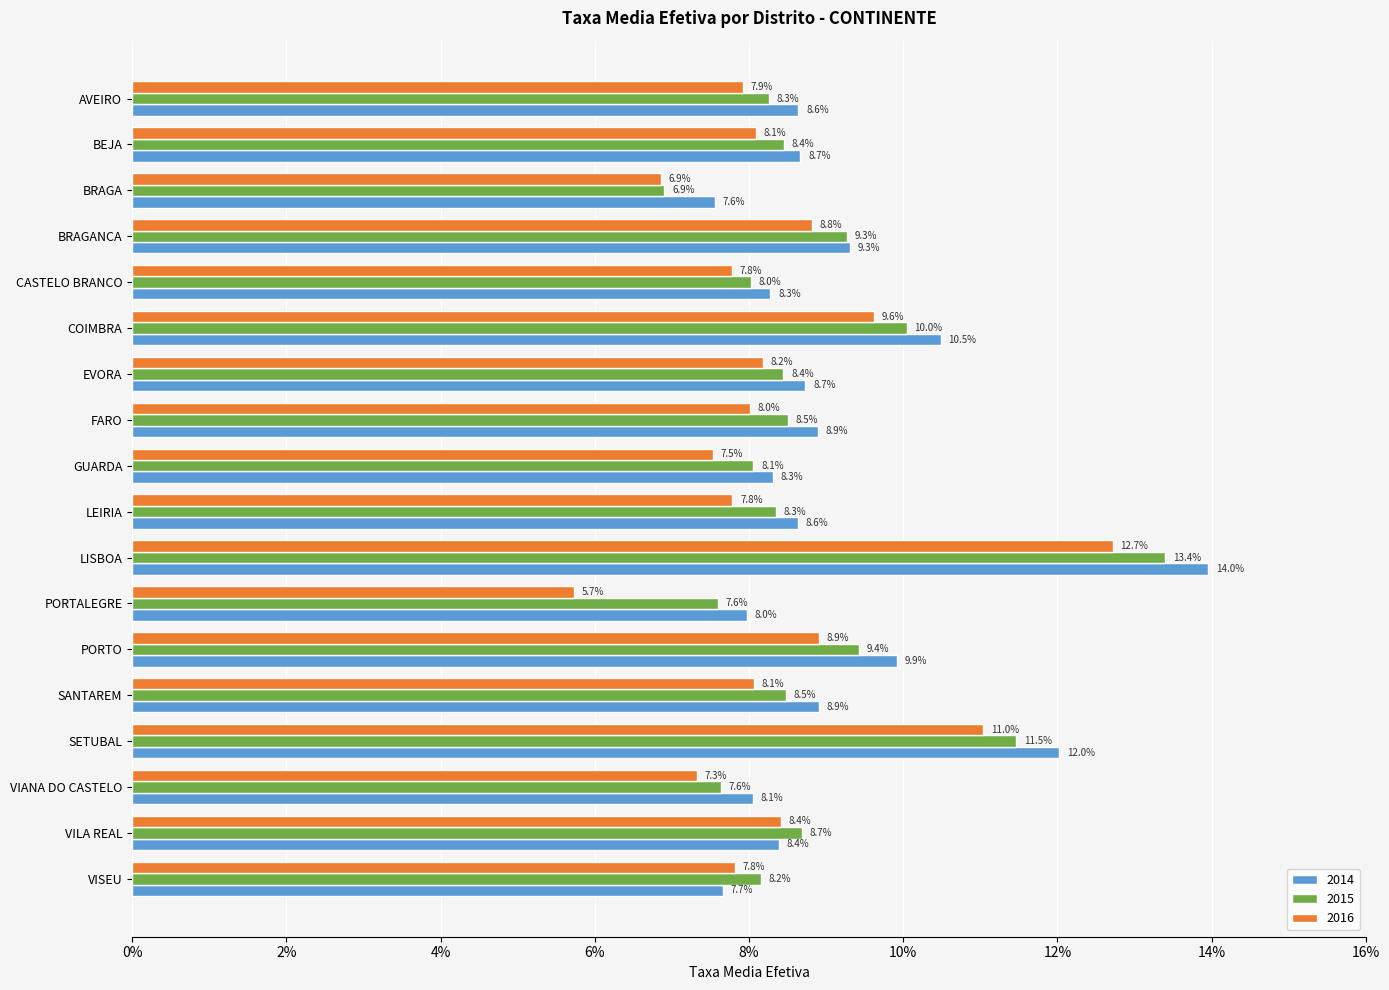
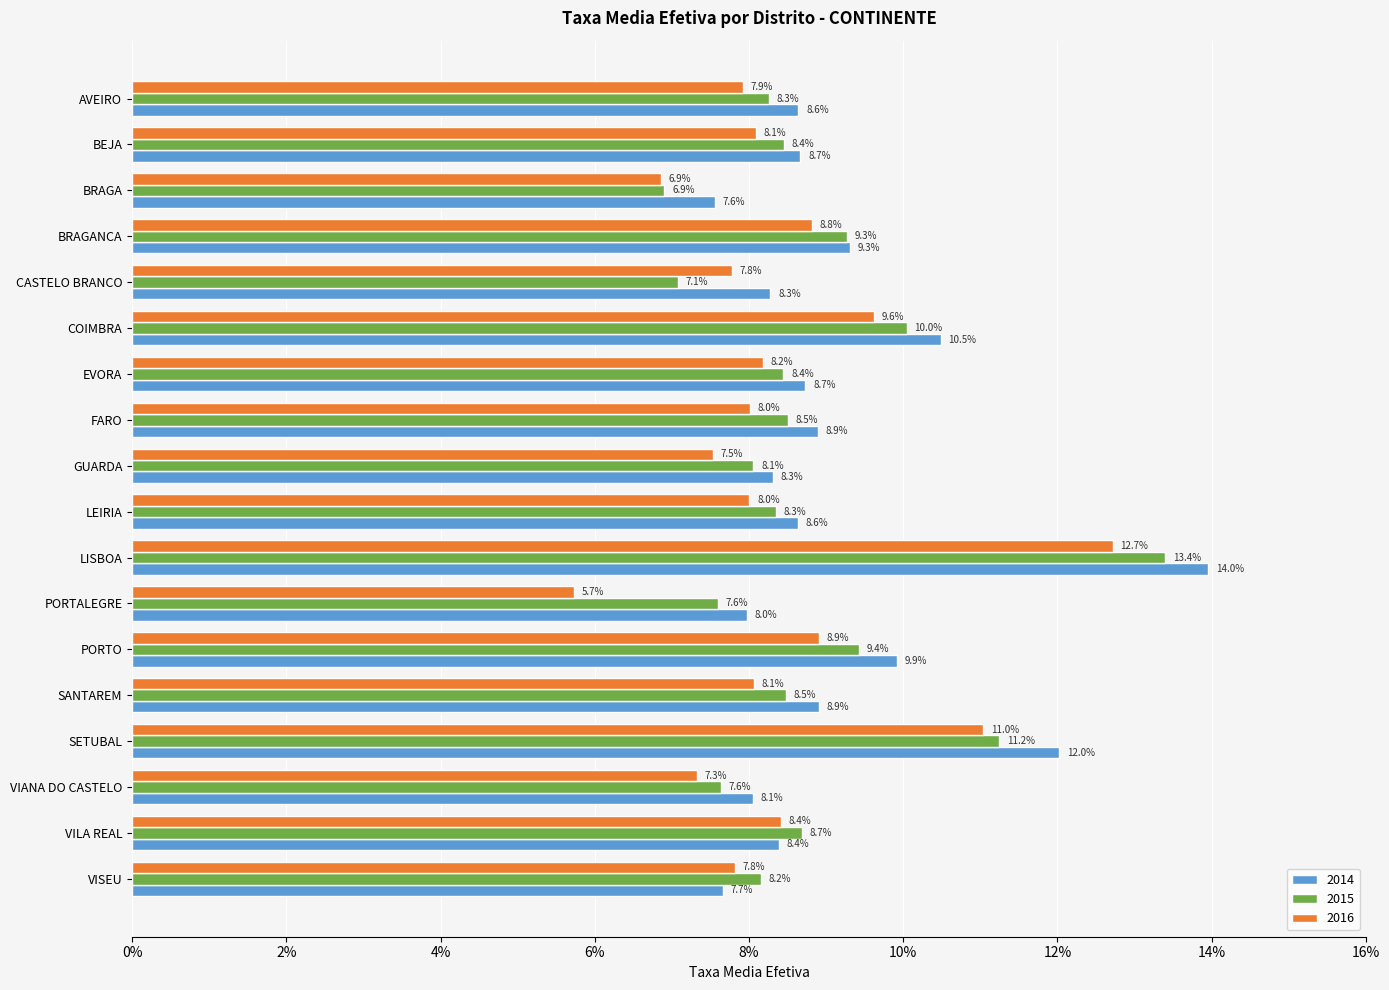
2015, CASTELO BRANCO: 8.0% -> 7.1%
2016, LEIRIA: 7.8% -> 8.0%
2015, SETUBAL: 11.5% -> 11.2%
